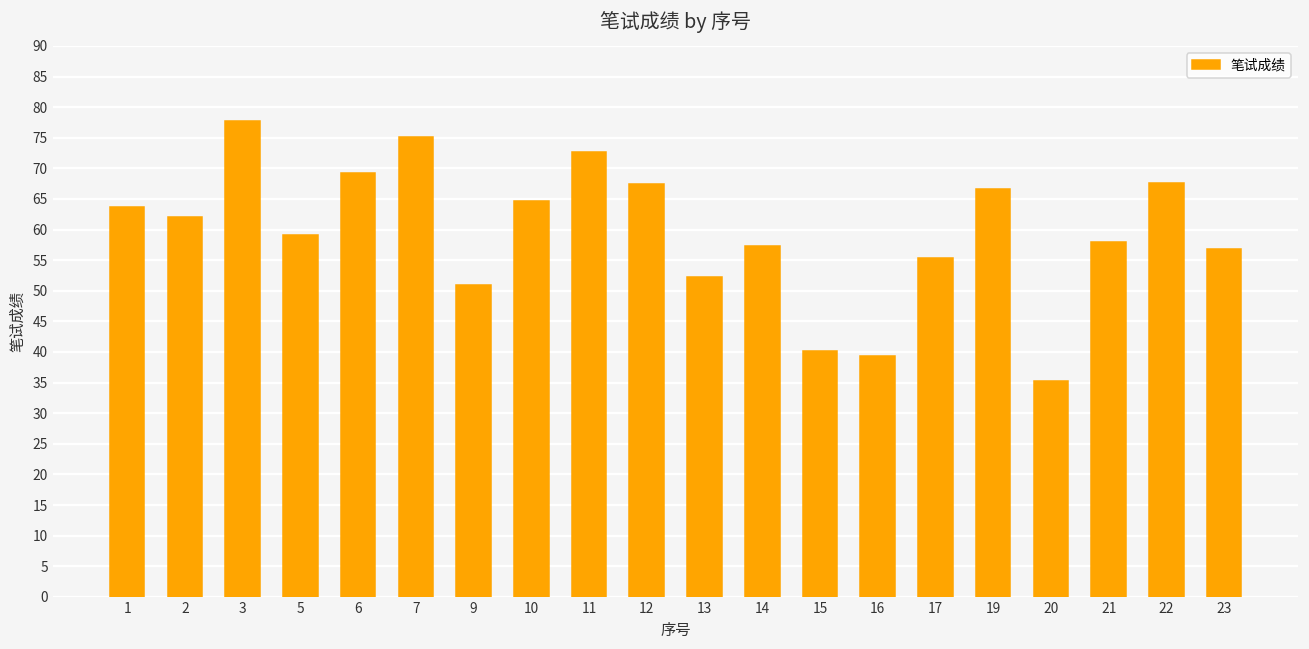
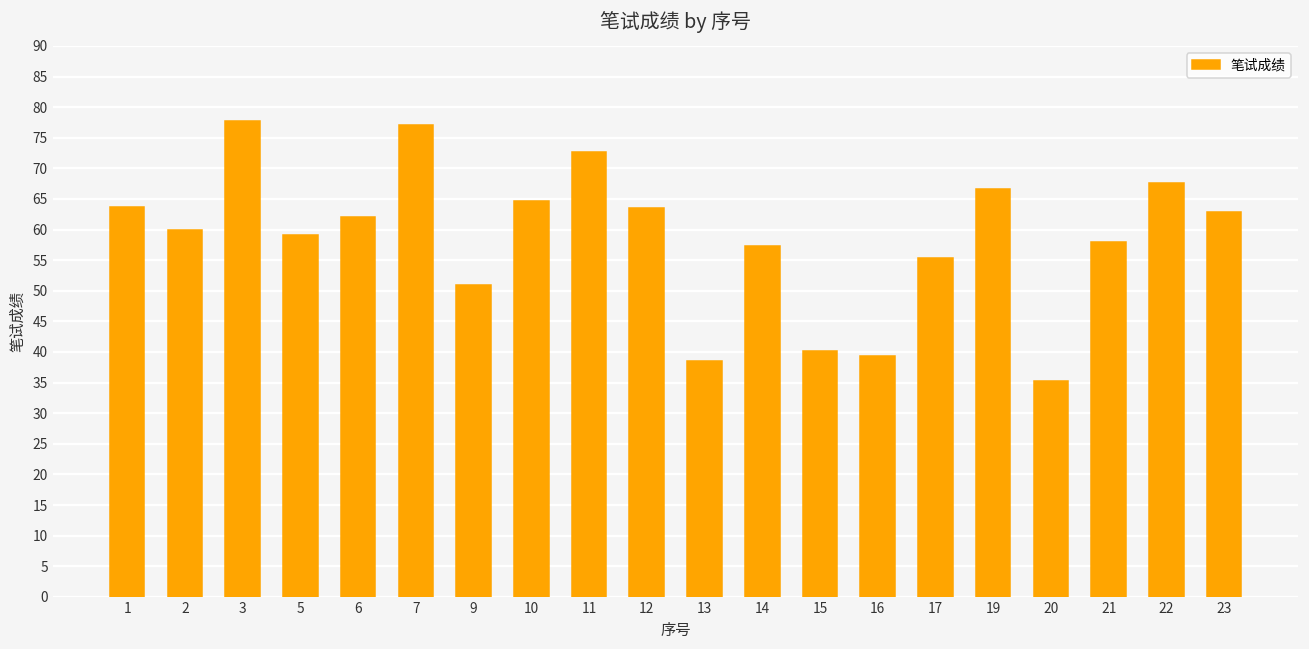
2: 62 -> 60
6: 69 -> 62
7: 75 -> 77
12: 67 -> 64
13: 52 -> 39
23: 57 -> 63
